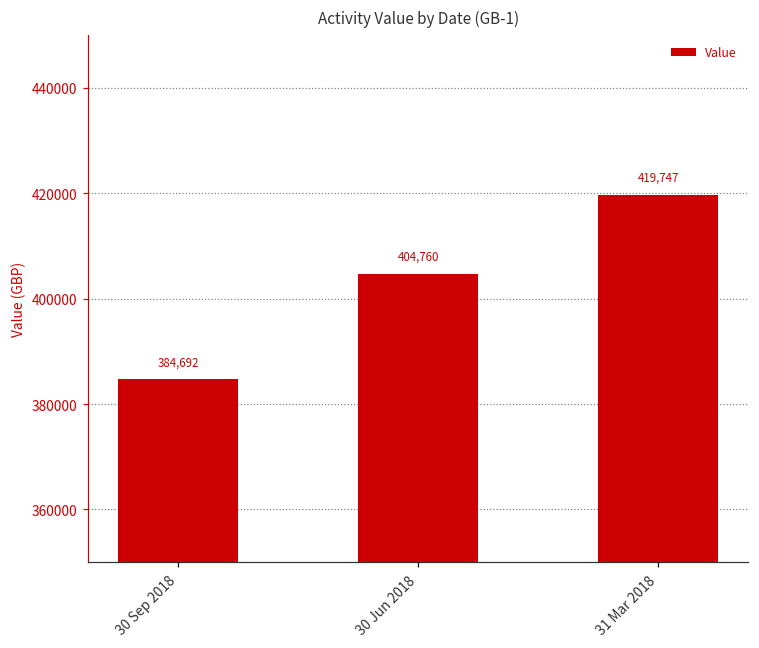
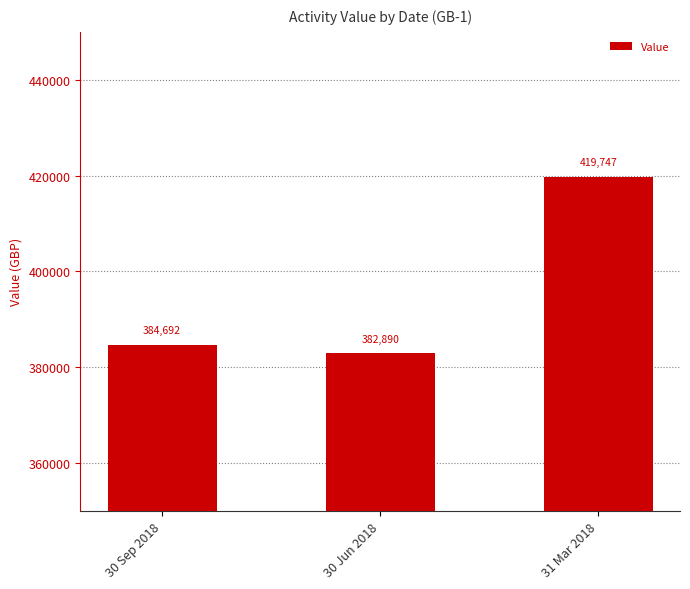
30 Jun 2018: 404,760 -> 382,890
